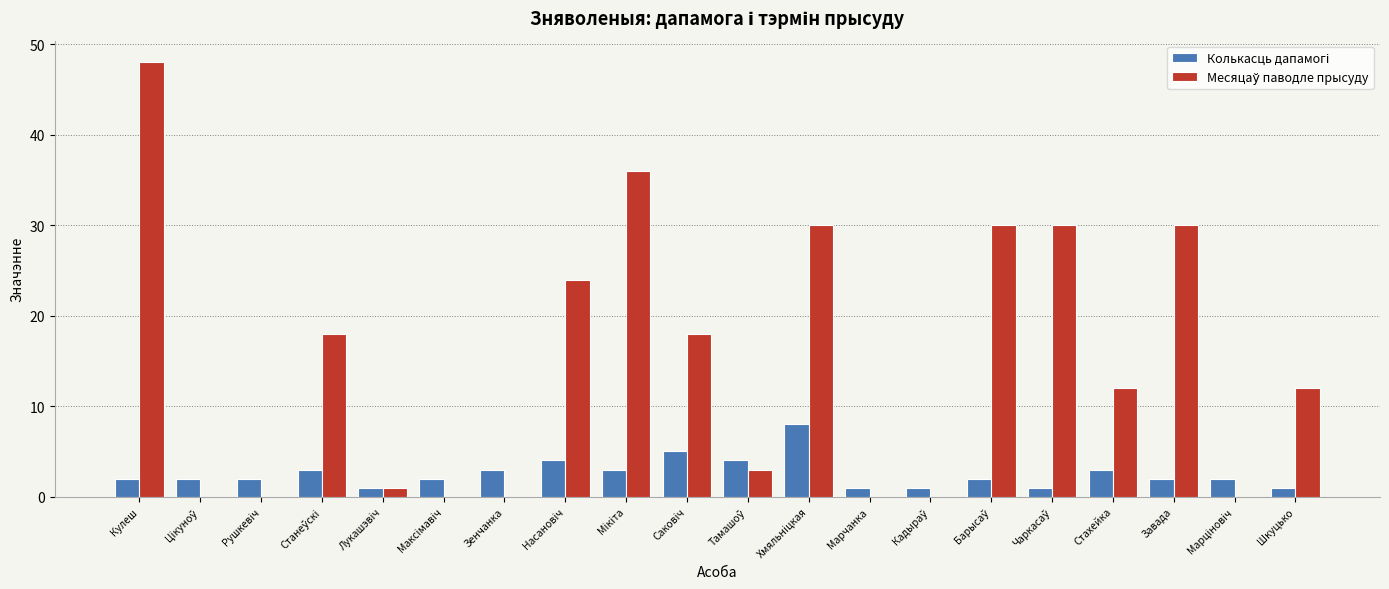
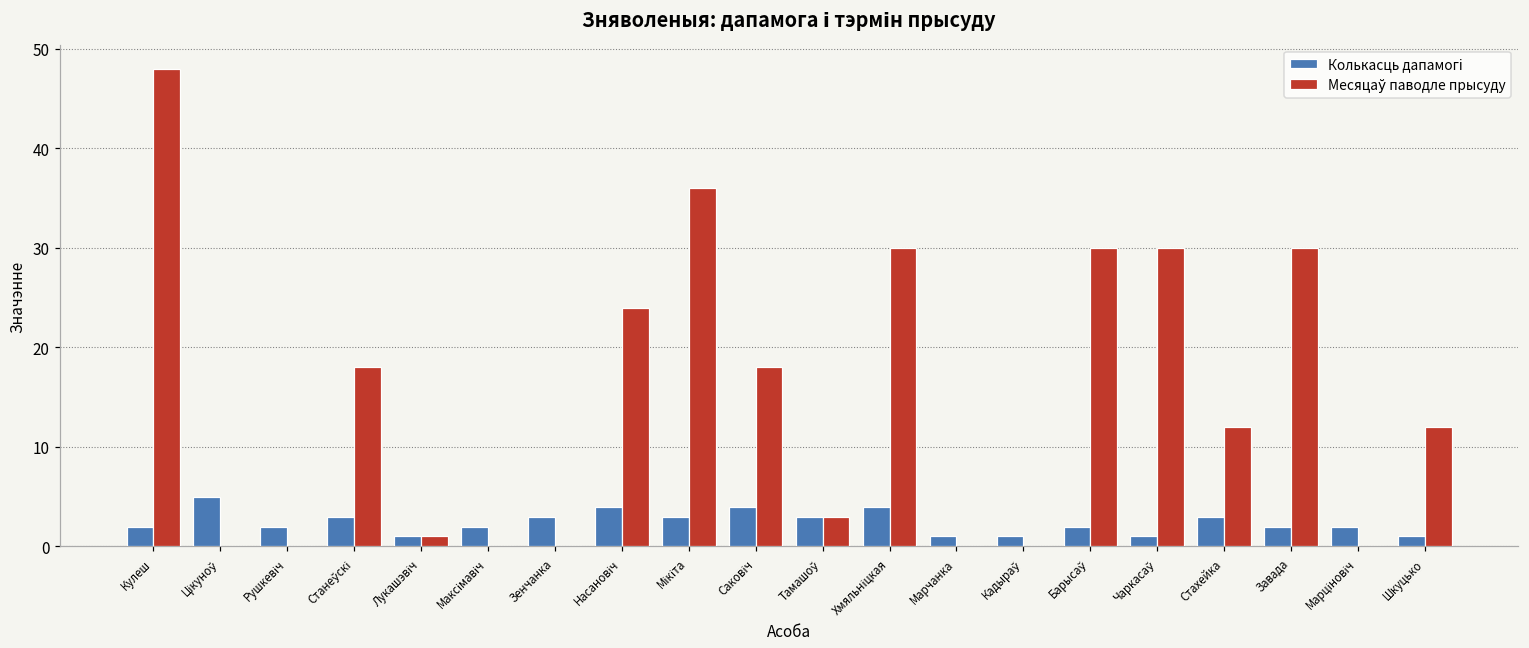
Колькасць дапамогі, Цікуноў: 2 -> 5
Колькасць дапамогі, Саковіч: 5 -> 4
Колькасць дапамогі, Тамашоў: 4 -> 3
Колькасць дапамогі, Хмяльніцкая: 8 -> 4
